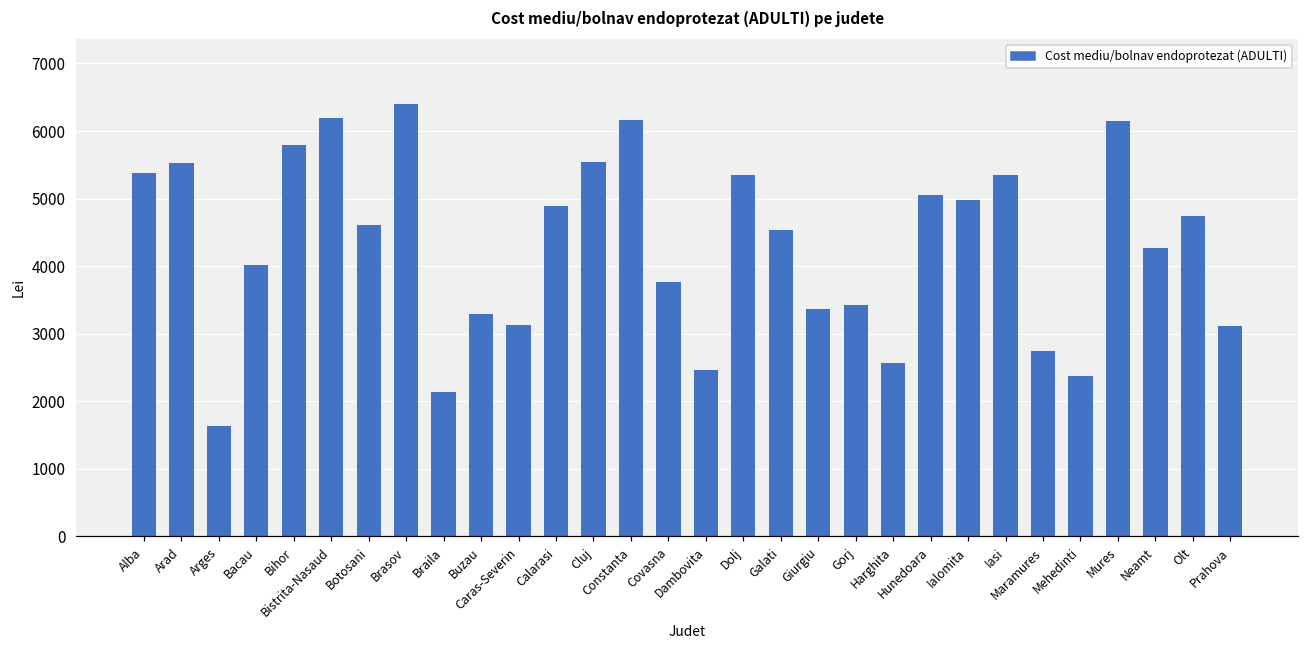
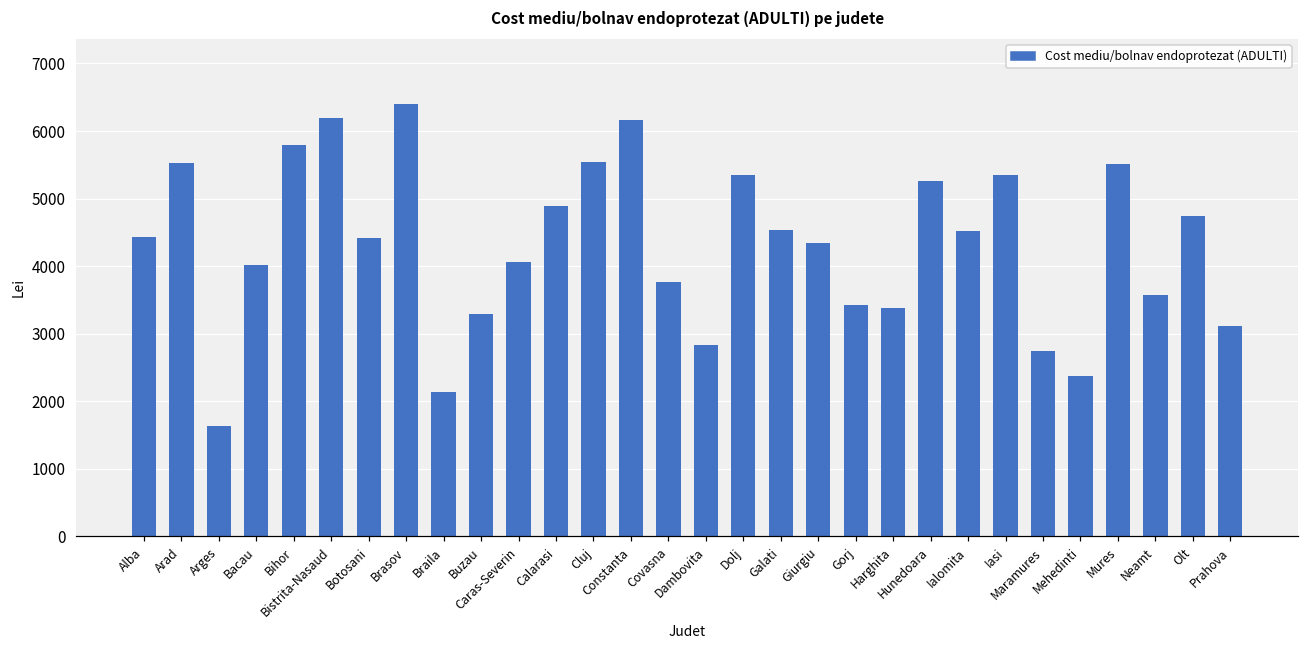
Alba: 5400 -> 4400
Botosani: 4600 -> 4400
Caras-Severin: 3100 -> 4100
Dambovita: 2500 -> 2800
Giurgiu: 3400 -> 4300
Harghita: 2600 -> 3400
Hunedoara: 5100 -> 5300
Ialomita: 5000 -> 4500
Mures: 6200 -> 5500
Neamt: 4300 -> 3600
